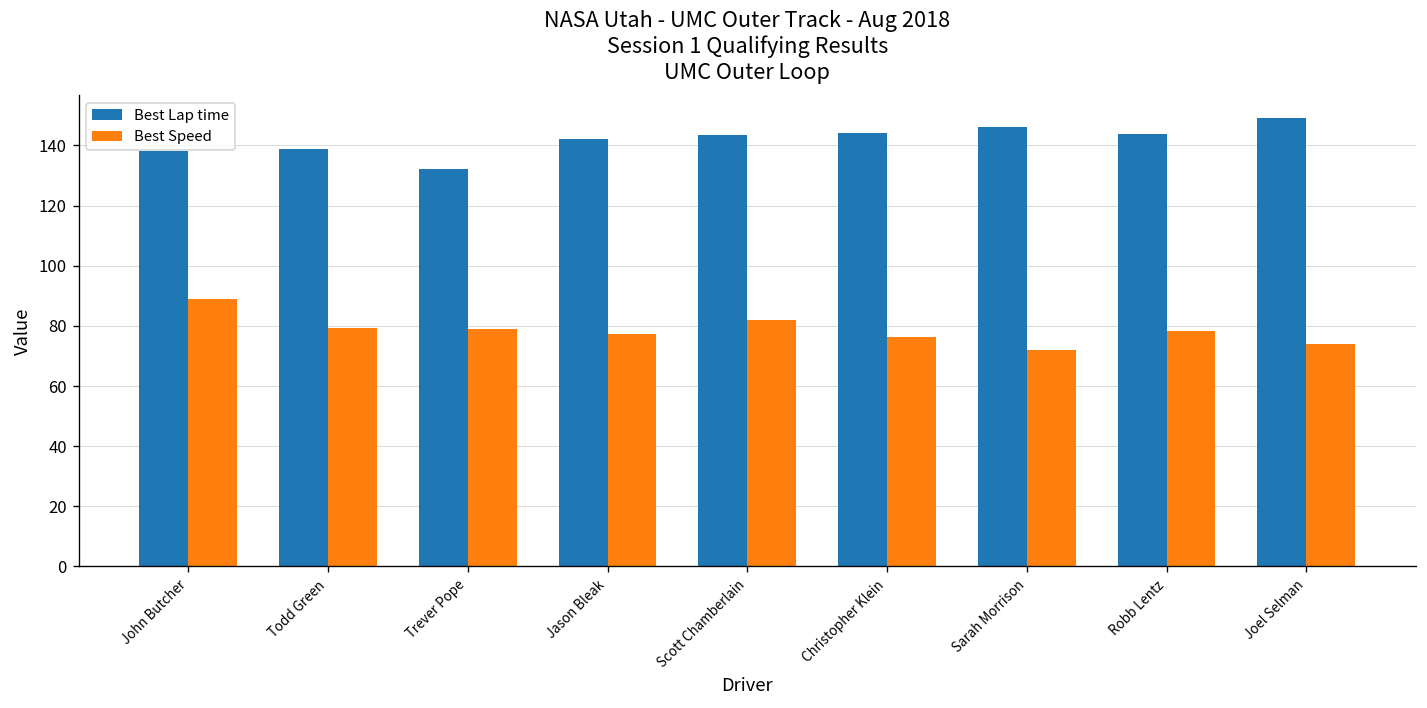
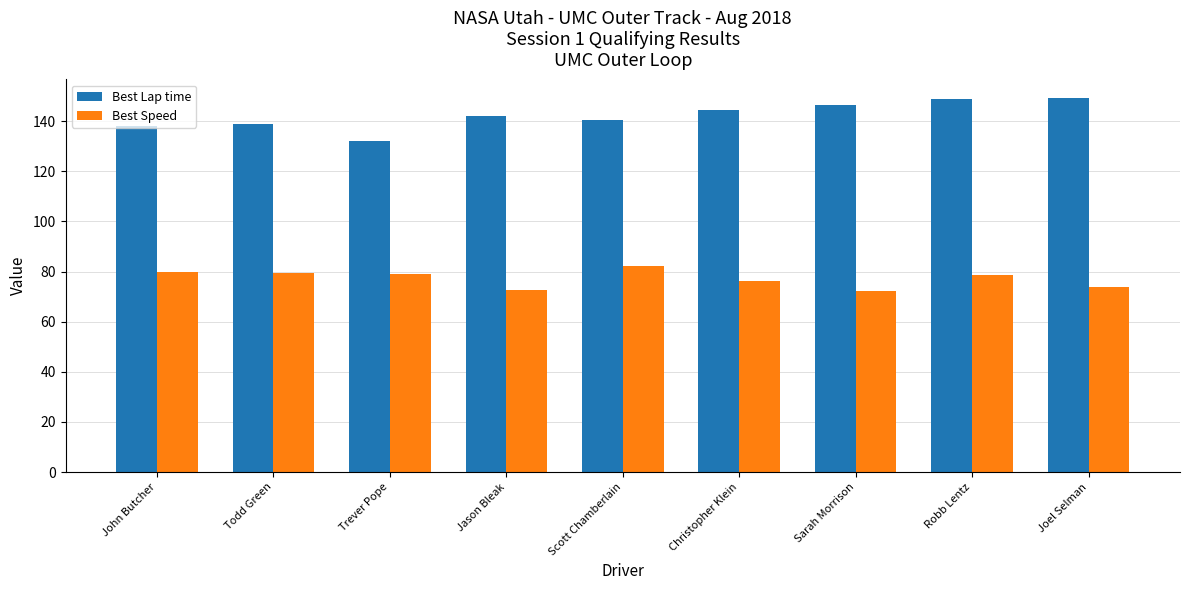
Best Speed, John Butcher: 89 -> 80
Best Speed, Jason Bleak: 77 -> 73
Best Lap time, Scott Chamberlain: 143 -> 140
Best Lap time, Robb Lentz: 144 -> 149
